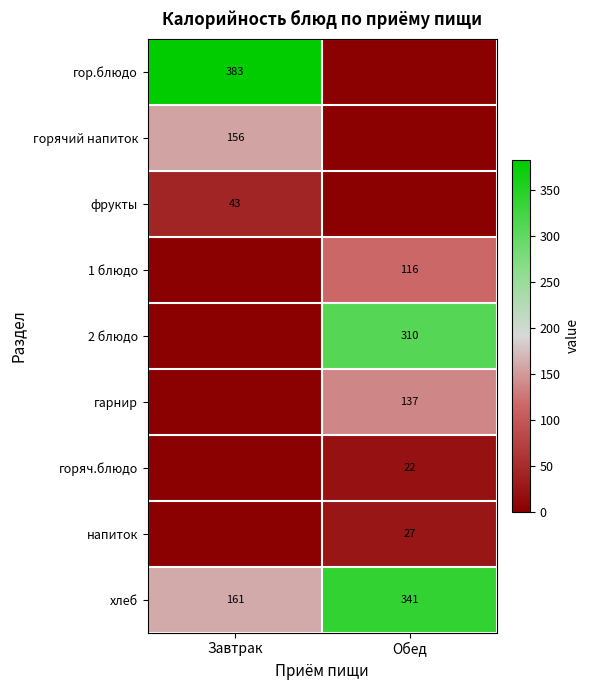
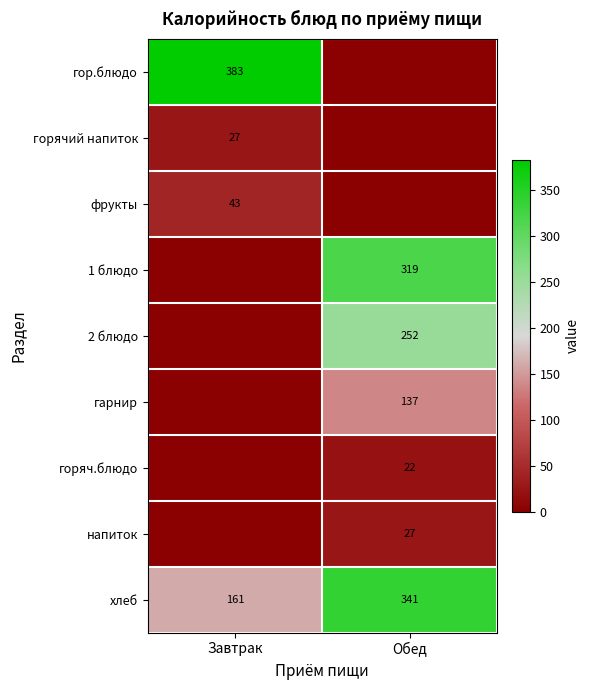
горячий напиток, Завтрак: 156 -> 27
1 блюдо, Обед: 116 -> 319
2 блюдо, Обед: 310 -> 252
